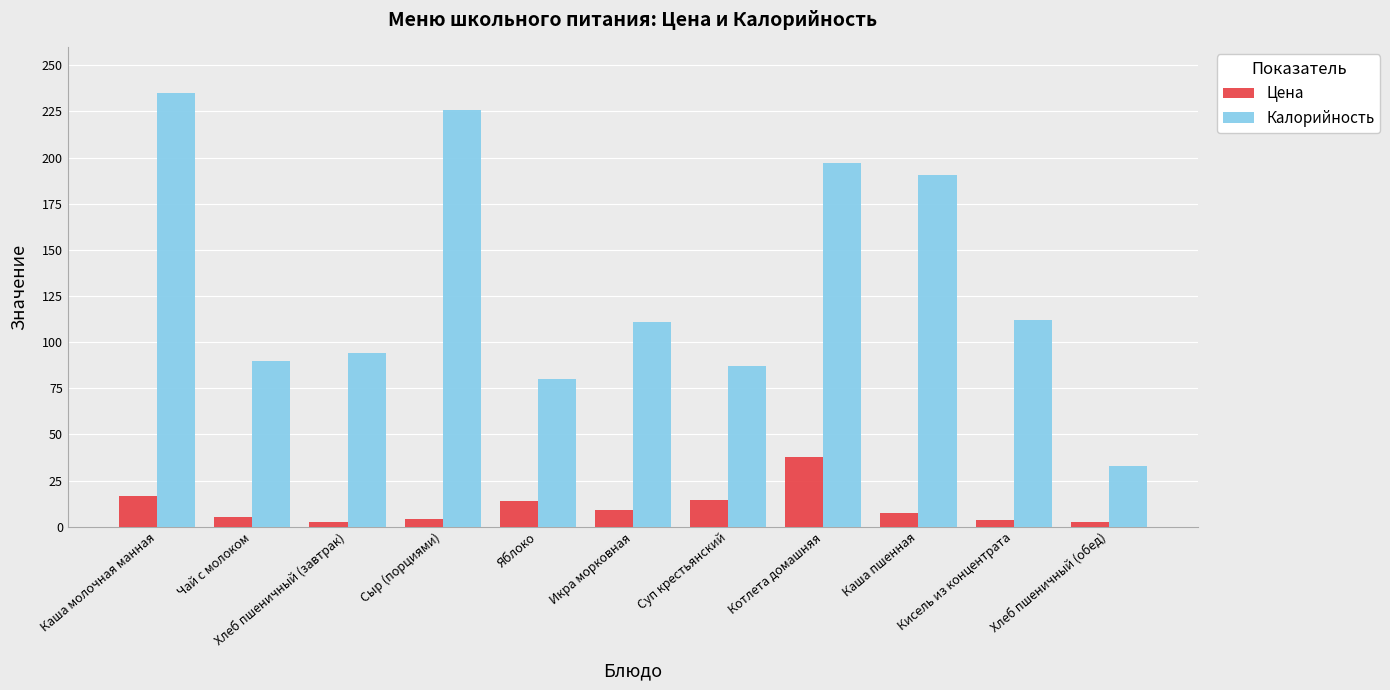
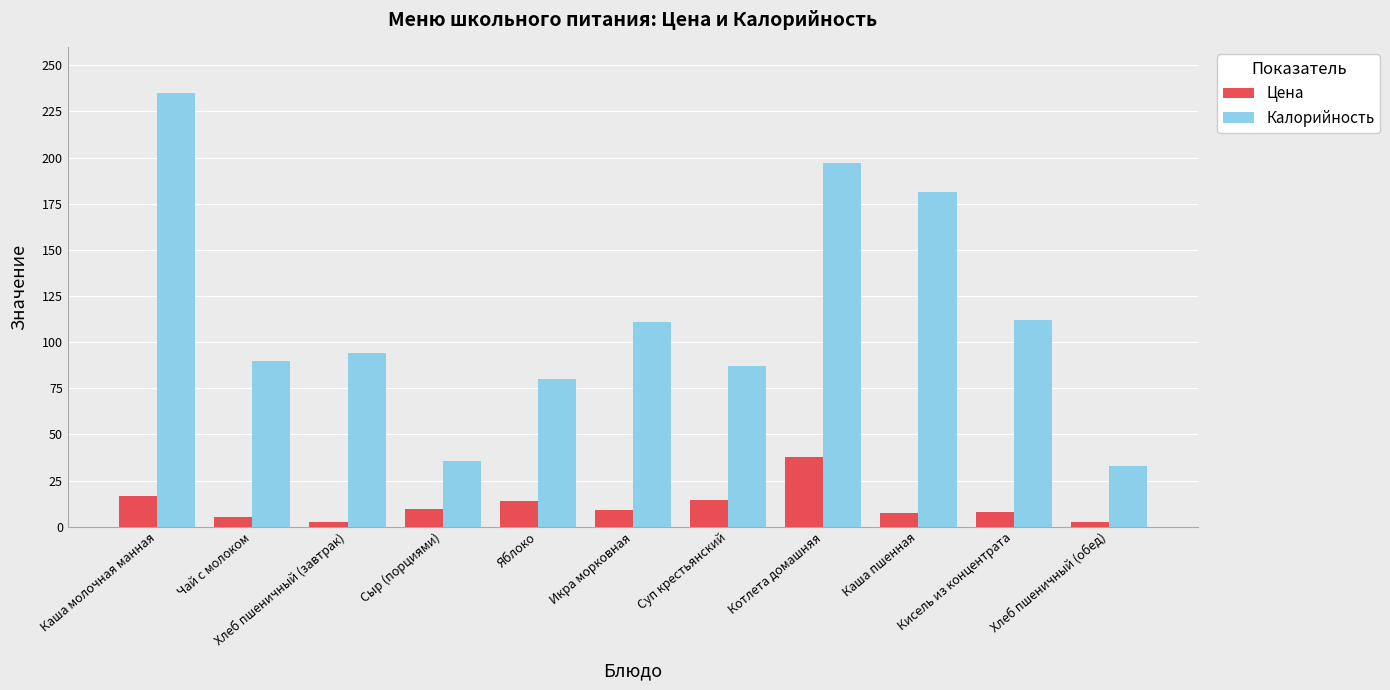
Цена, Сыр (порциями): 4 -> 10
Калорийность, Сыр (порциями): 226 -> 36
Калорийность, Каша пшенная: 190 -> 181
Цена, Кисель из концентрата: 4 -> 8
